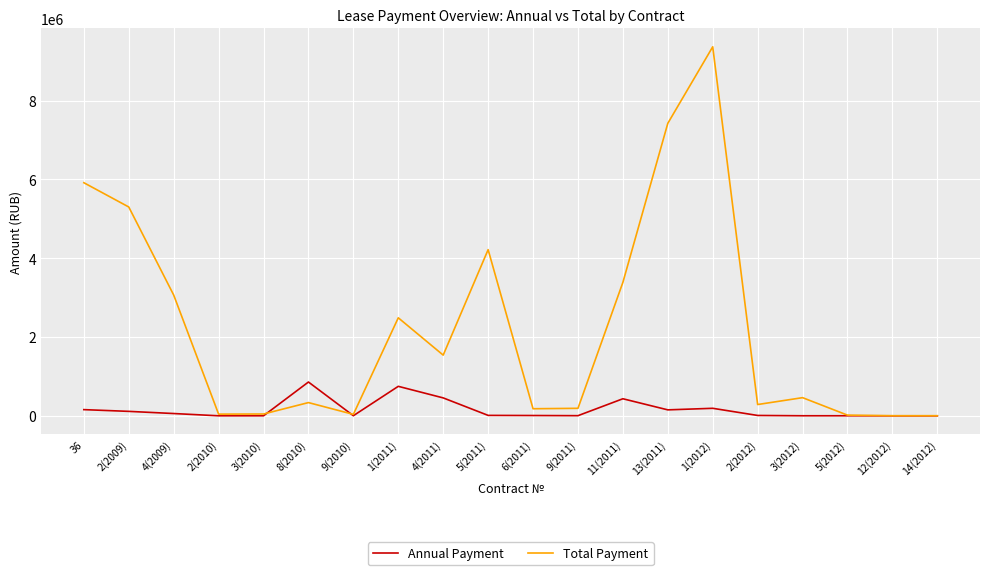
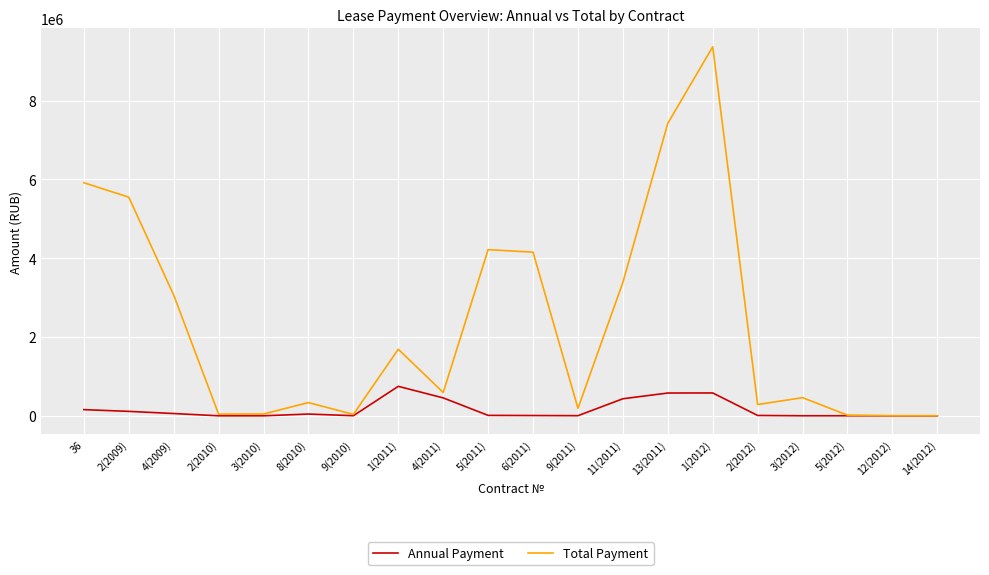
Total Payment, 2(2009): 5300000 -> 5500000
Annual Payment, 8(2010): 900000 -> 0
Total Payment, 1(2011): 2500000 -> 1700000
Total Payment, 4(2011): 1500000 -> 600000
Total Payment, 6(2011): 200000 -> 4200000
Annual Payment, 13(2011): 200000 -> 600000
Annual Payment, 1(2012): 200000 -> 600000
